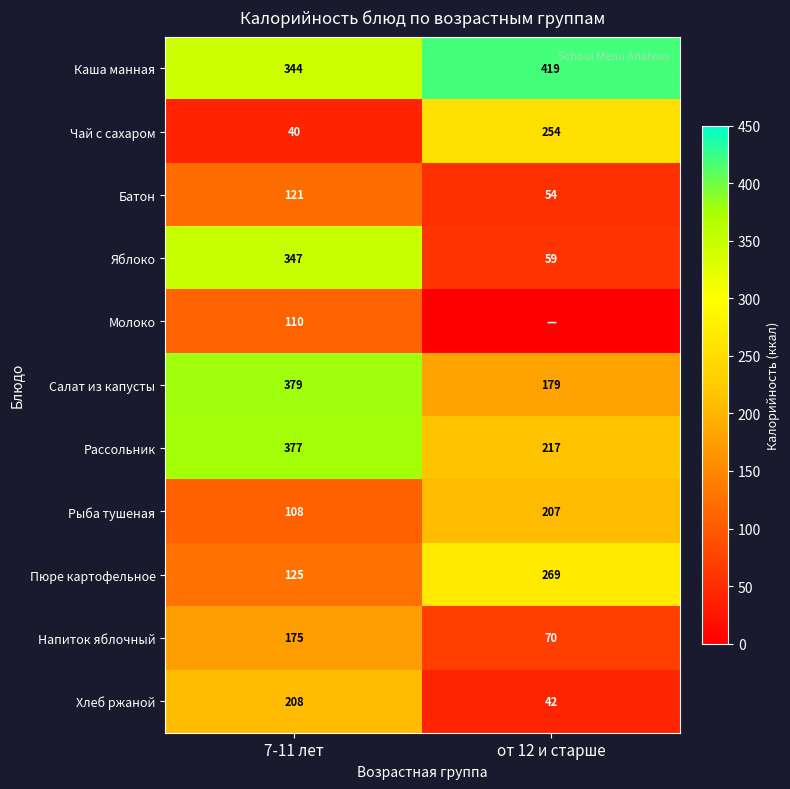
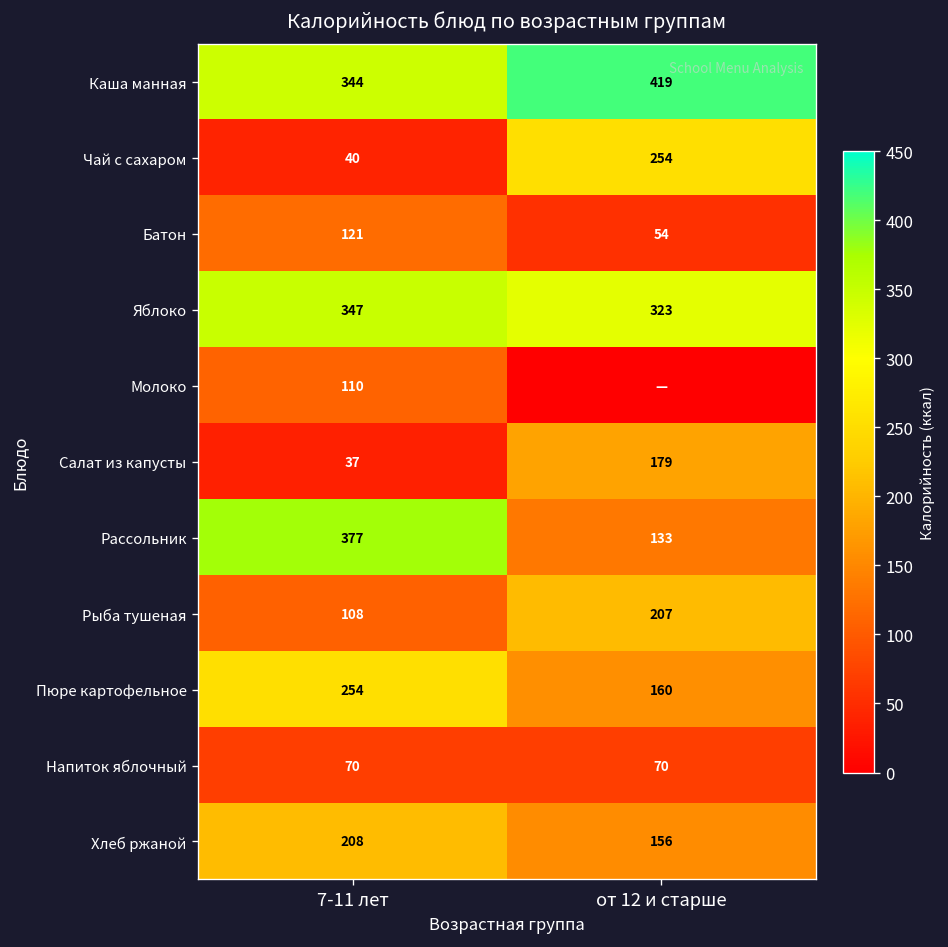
Яблоко, от 12 и старше: 59 -> 323
Салат из капусты, 7-11 лет: 379 -> 37
Рассольник, от 12 и старше: 217 -> 133
Пюре картофельное, 7-11 лет: 125 -> 254
Пюре картофельное, от 12 и старше: 269 -> 160
Напиток яблочный, 7-11 лет: 175 -> 70
Хлеб ржаной, от 12 и старше: 42 -> 156
